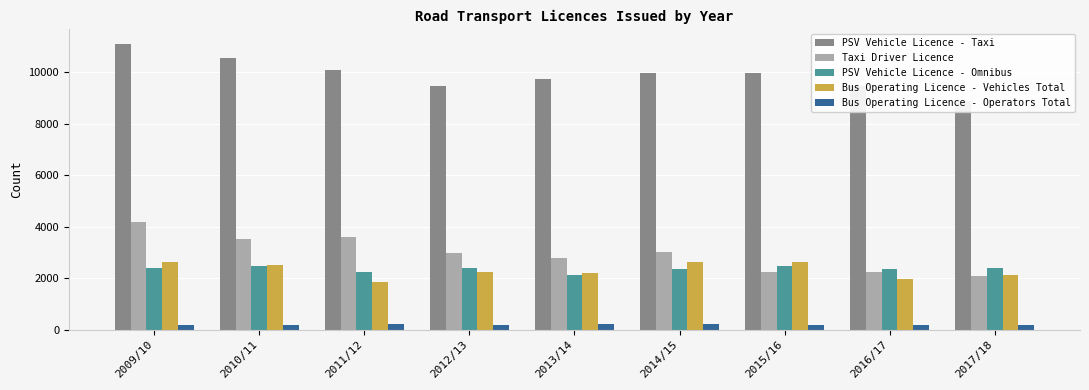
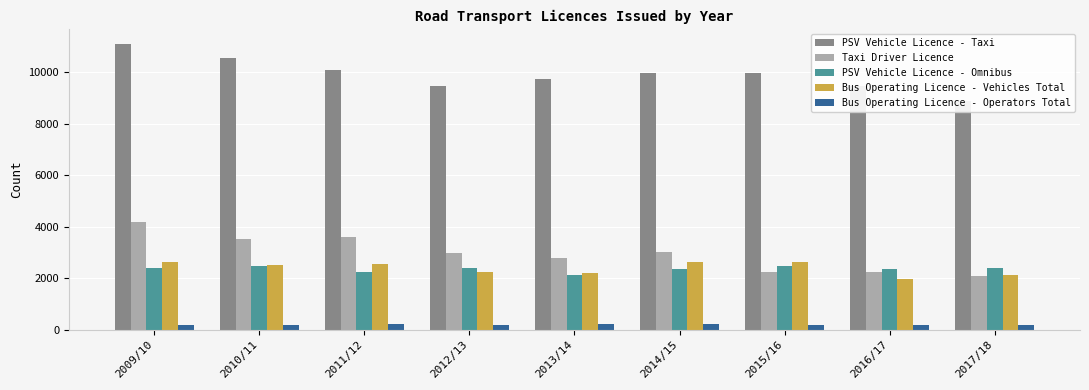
Bus Operating Licence - Vehicles Total, 2011/12: 1900 -> 2500
